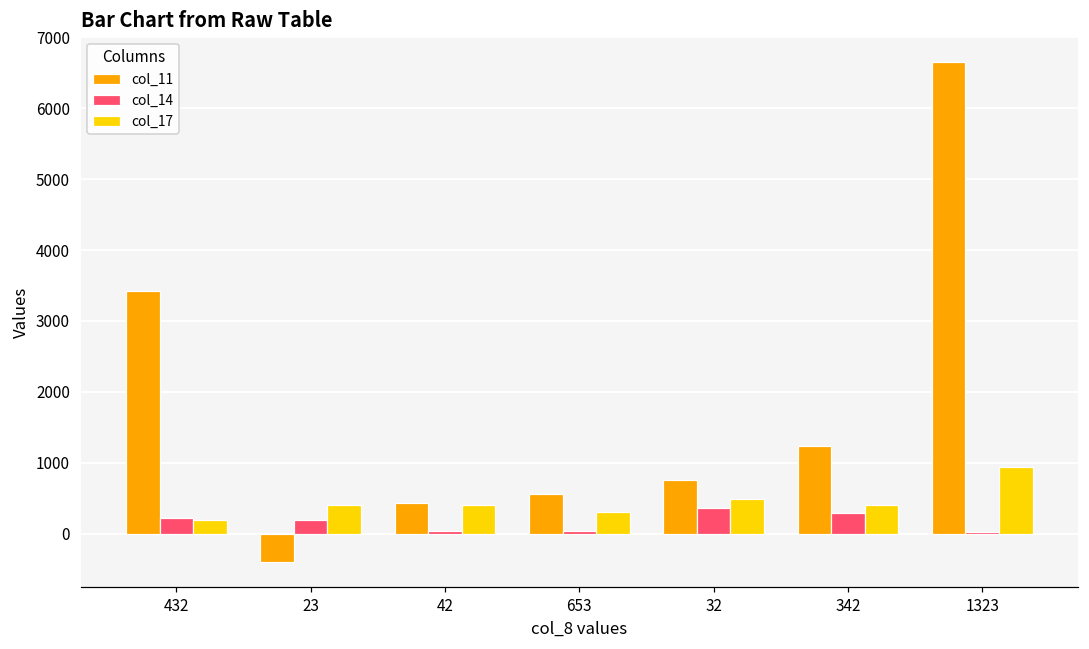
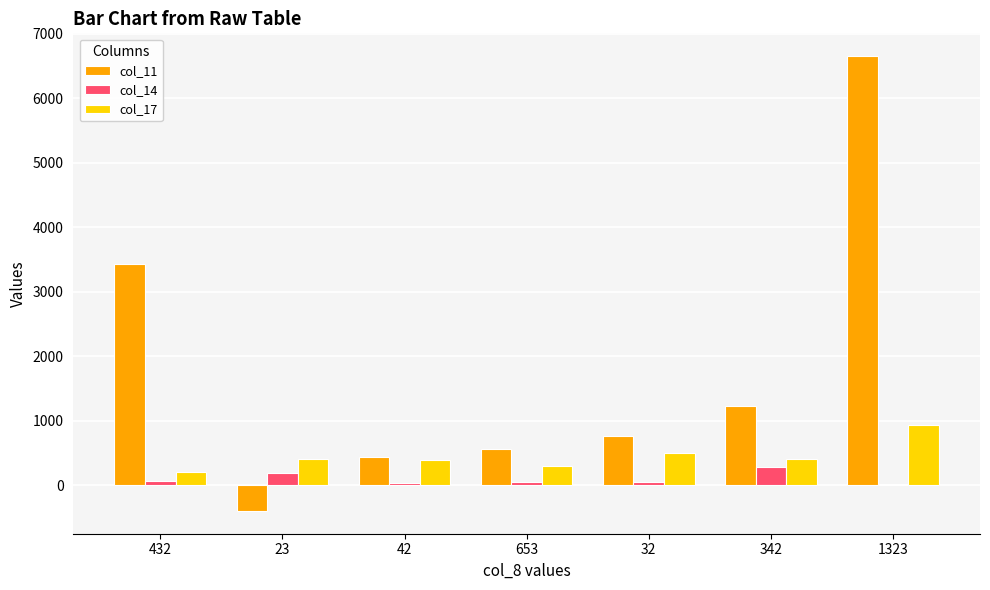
col_14, 432: 200 -> 100
col_14, 32: 400 -> 0
